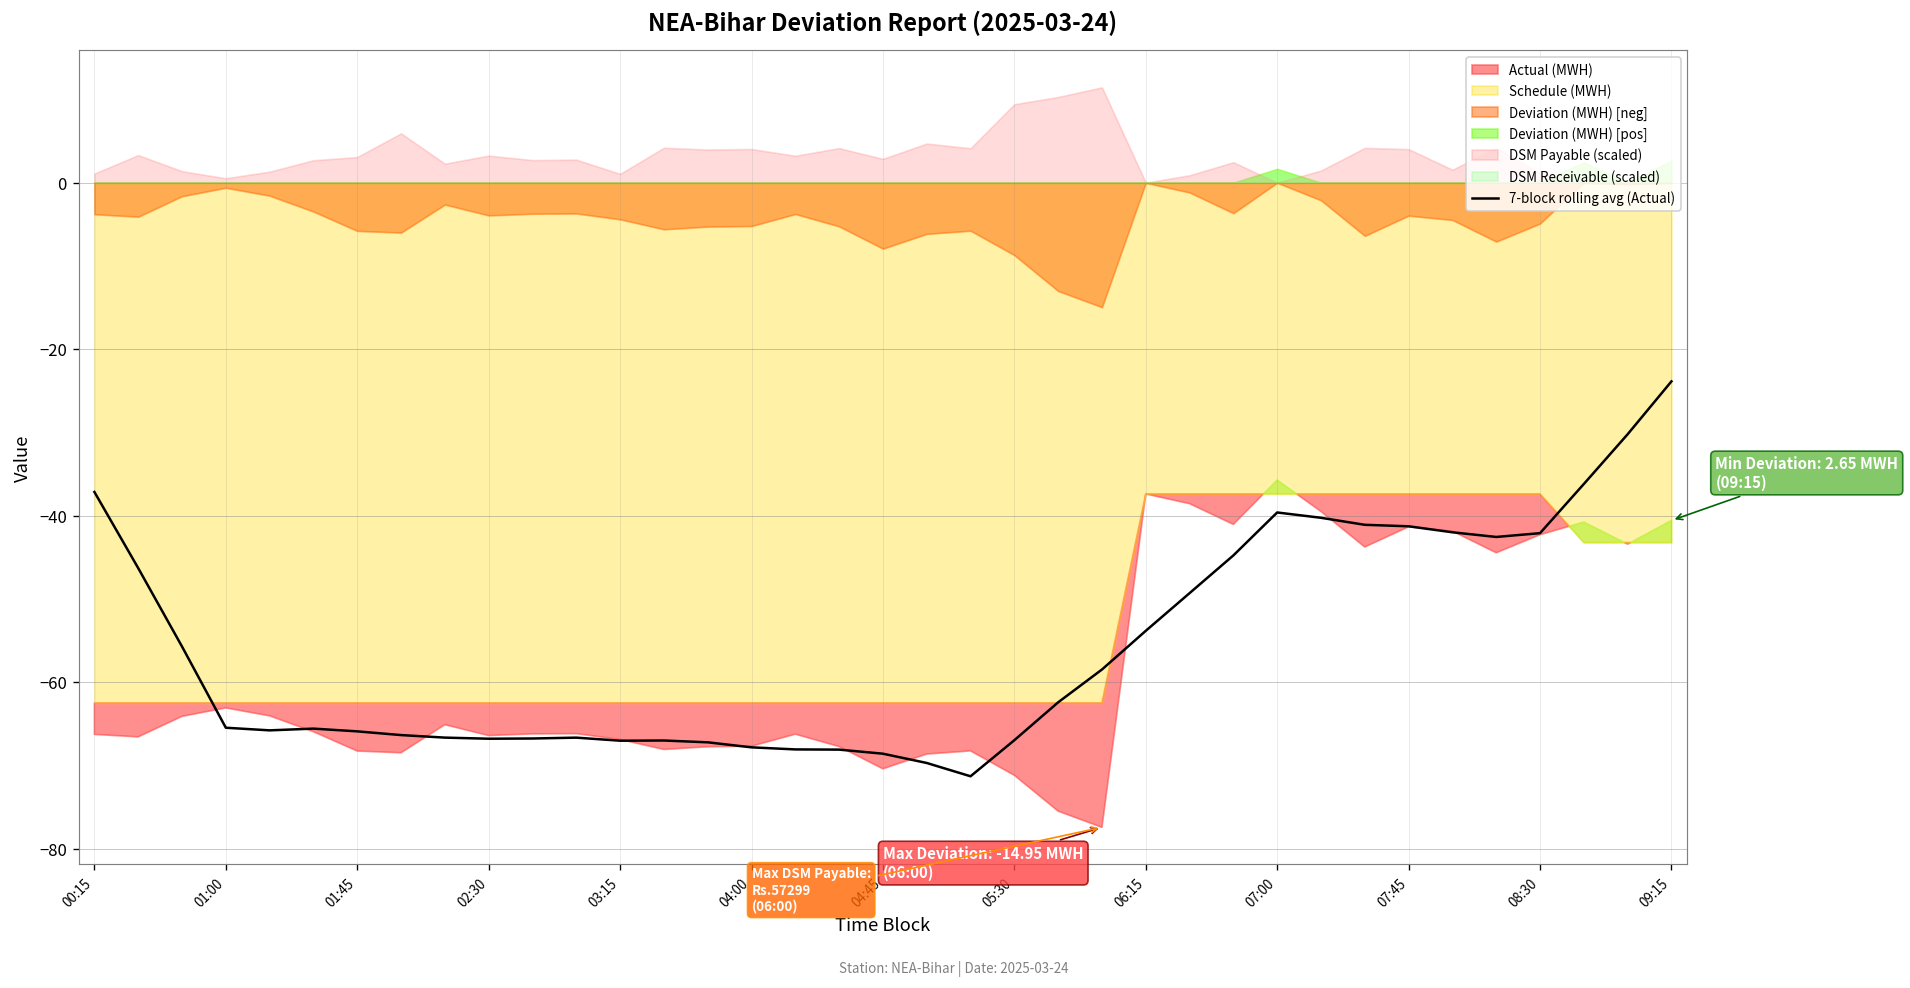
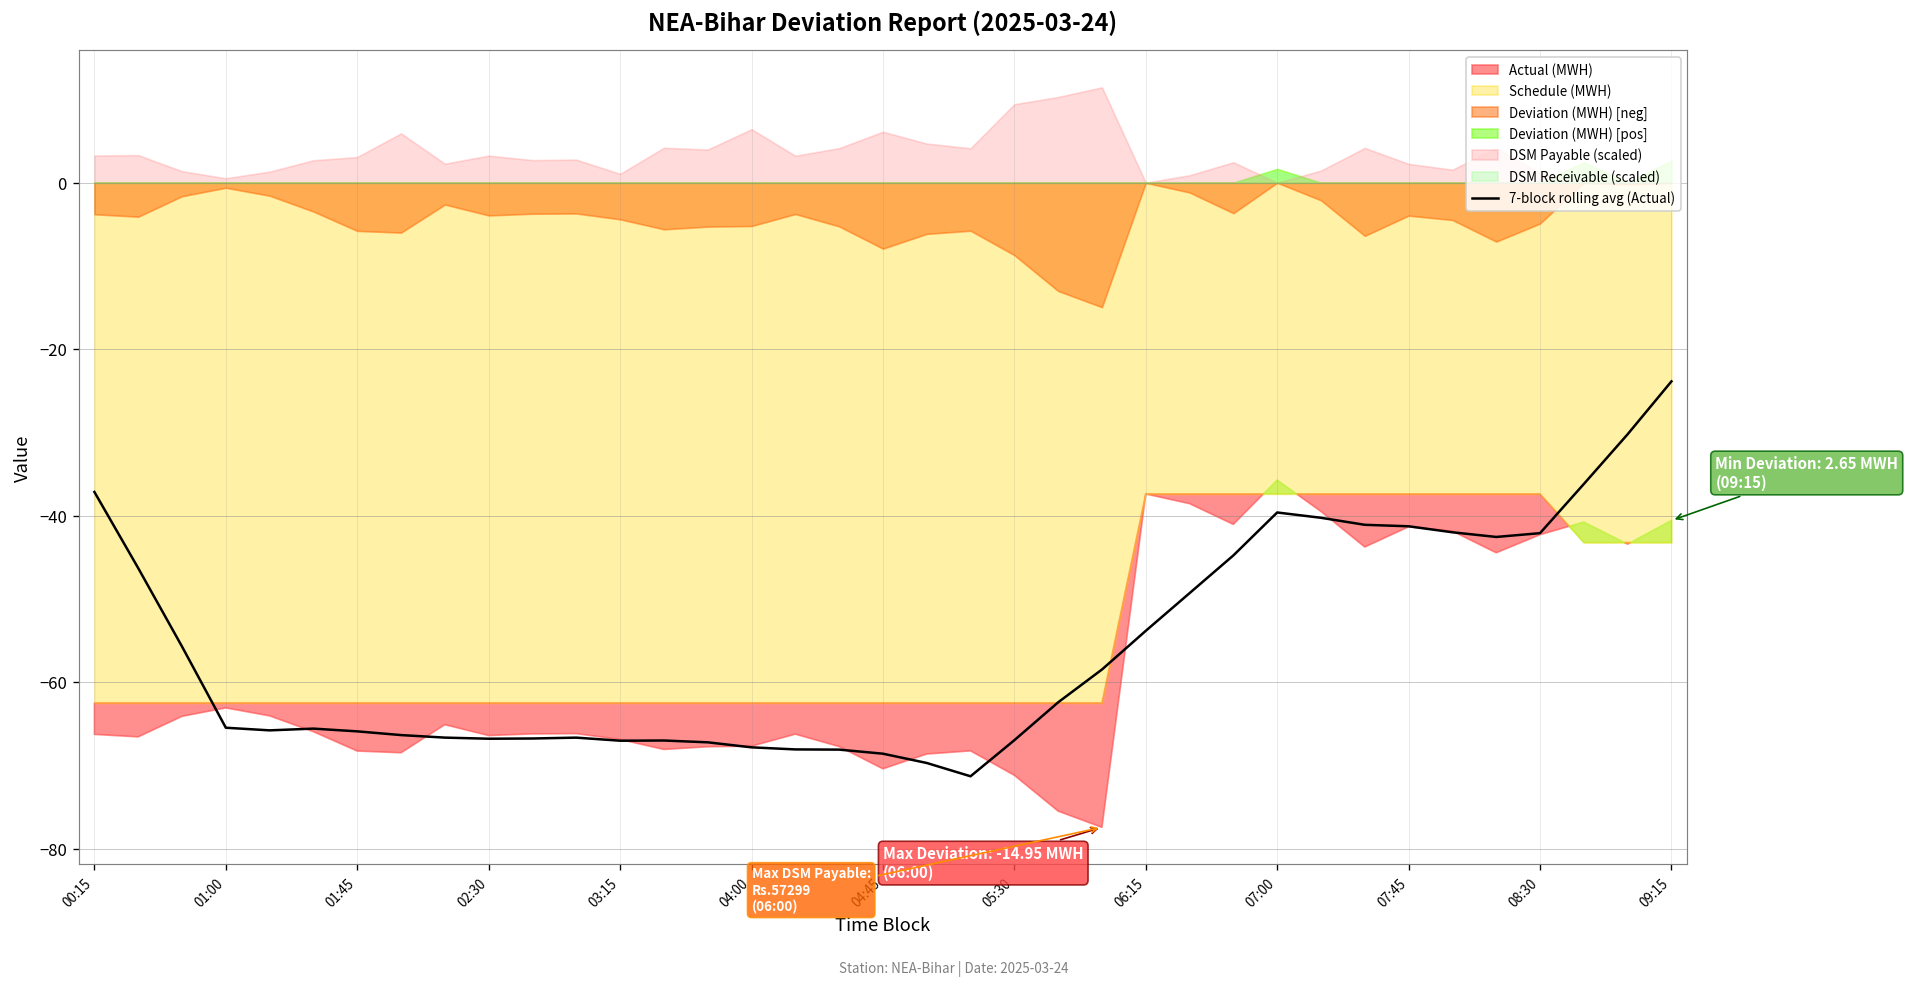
DSM Payable (scaled), 00:15: 1 -> 3
DSM Payable (scaled), 04:00: 4 -> 6
DSM Payable (scaled), 04:45: 3 -> 6
DSM Payable (scaled), 07:45: 4 -> 2
